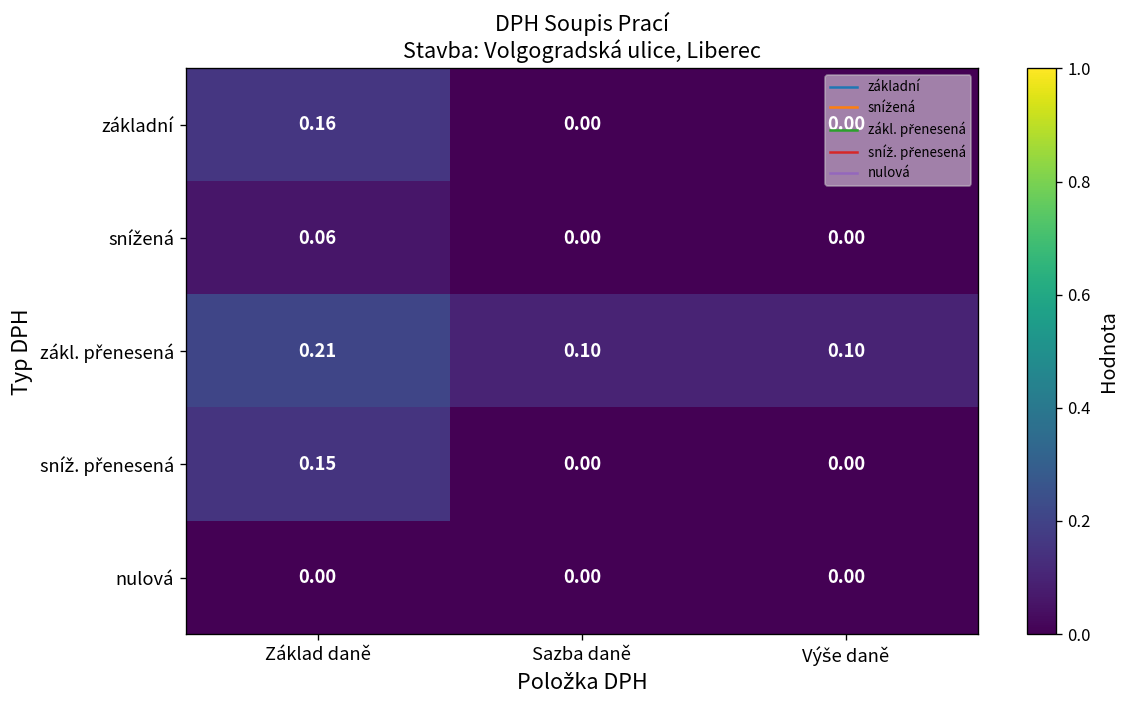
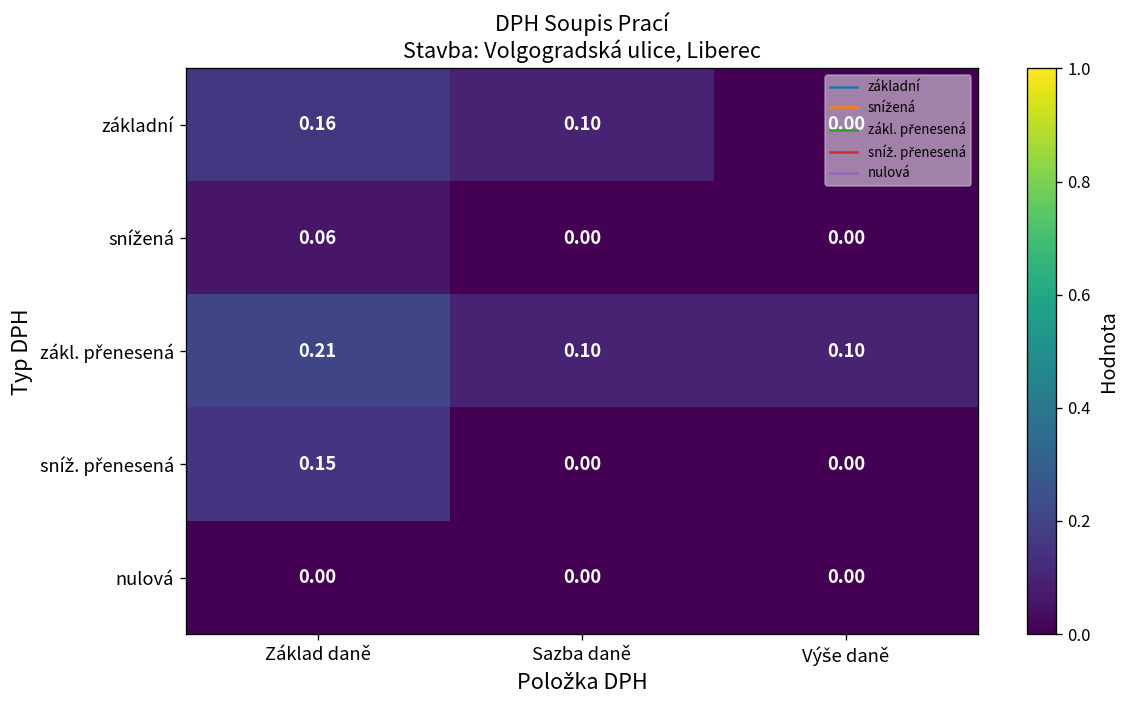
základní, Sazba daně: 0.00 -> 0.10
